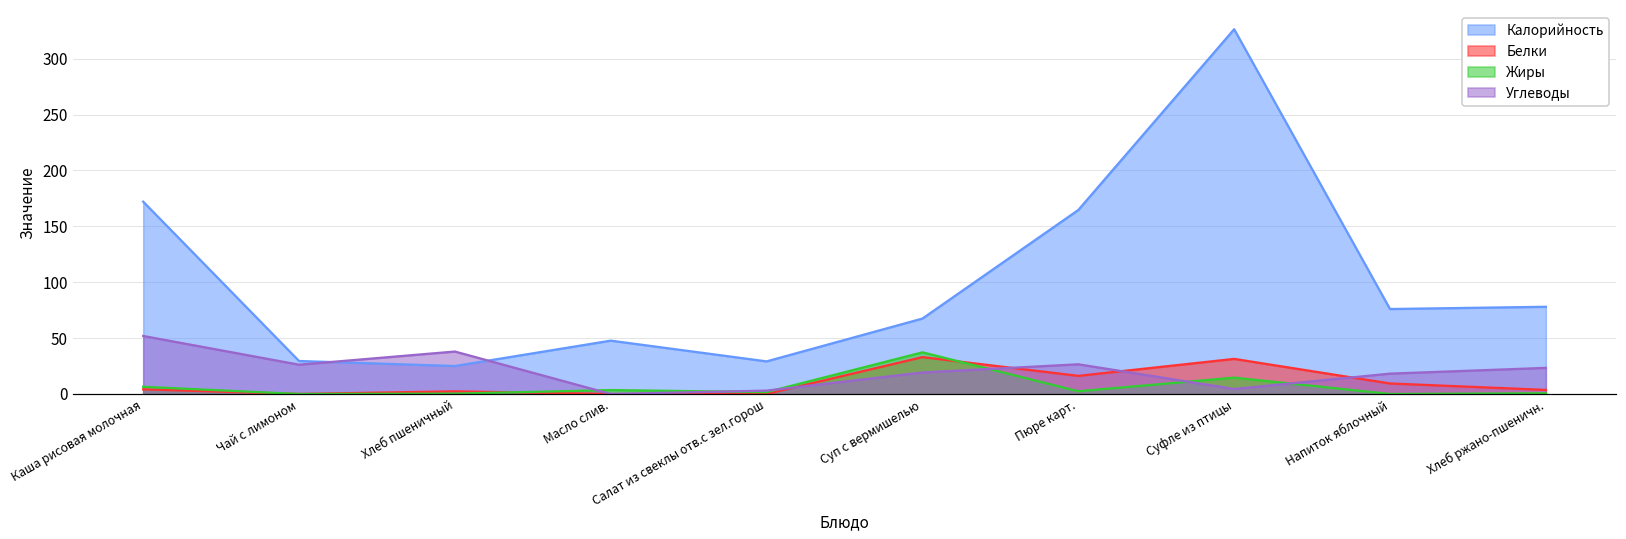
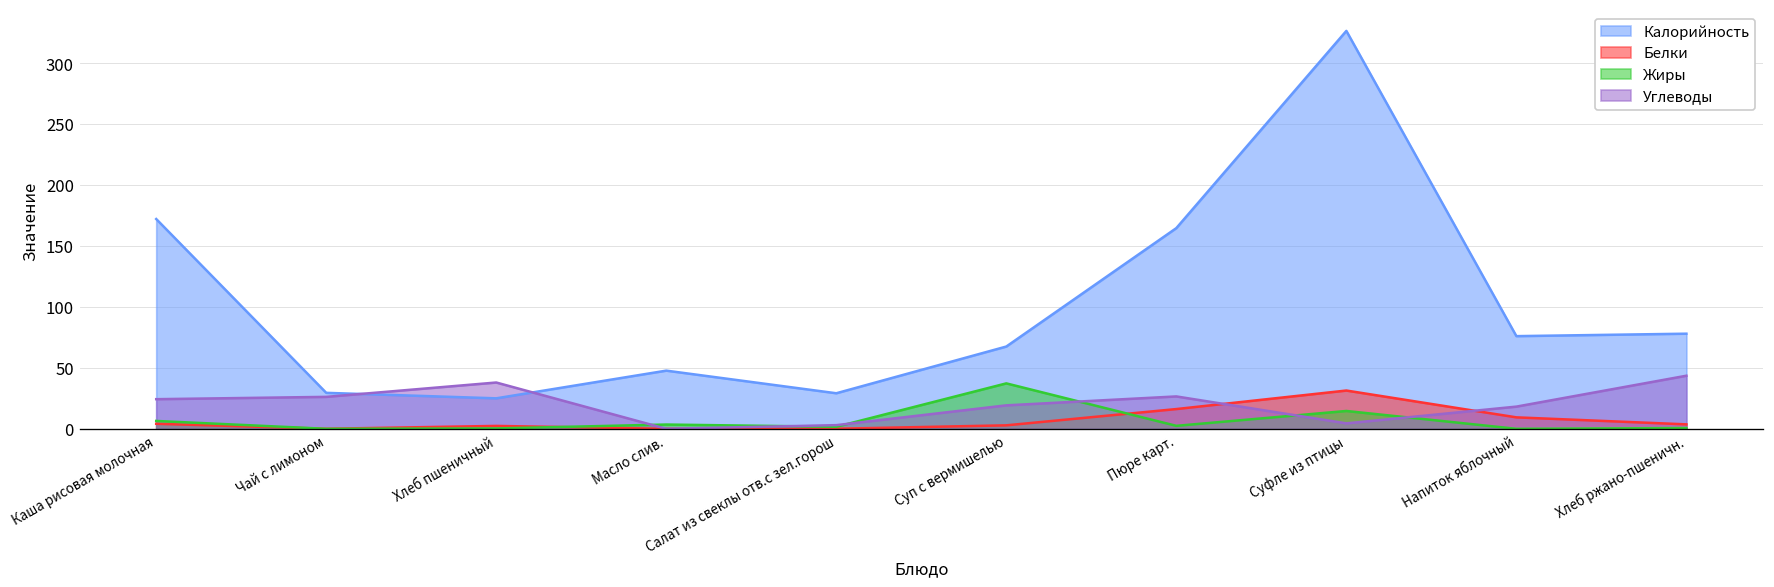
Углеводы, Каша рисовая молочная: 52 -> 24
Белки, Суп с вермишелью: 33 -> 3
Углеводы, Хлеб ржано-пшеничн.: 23 -> 44
